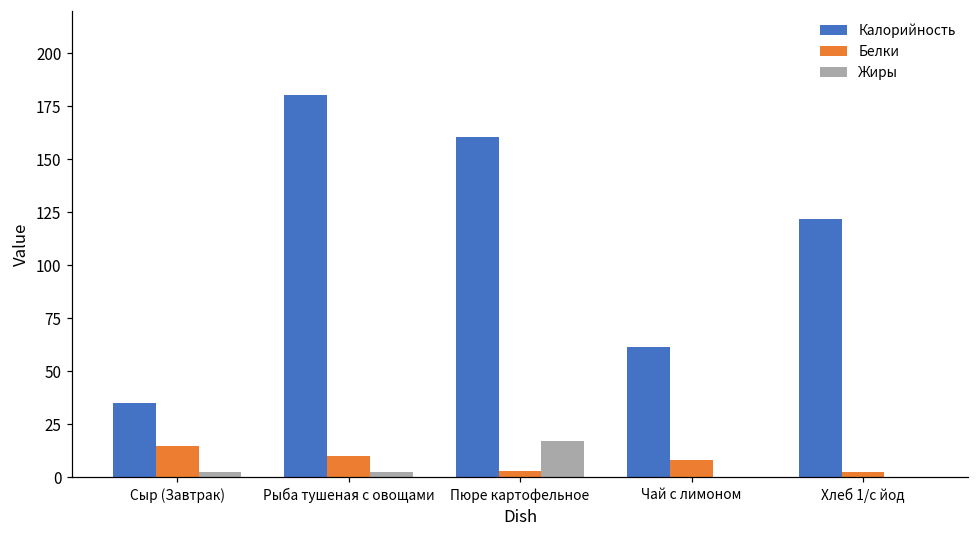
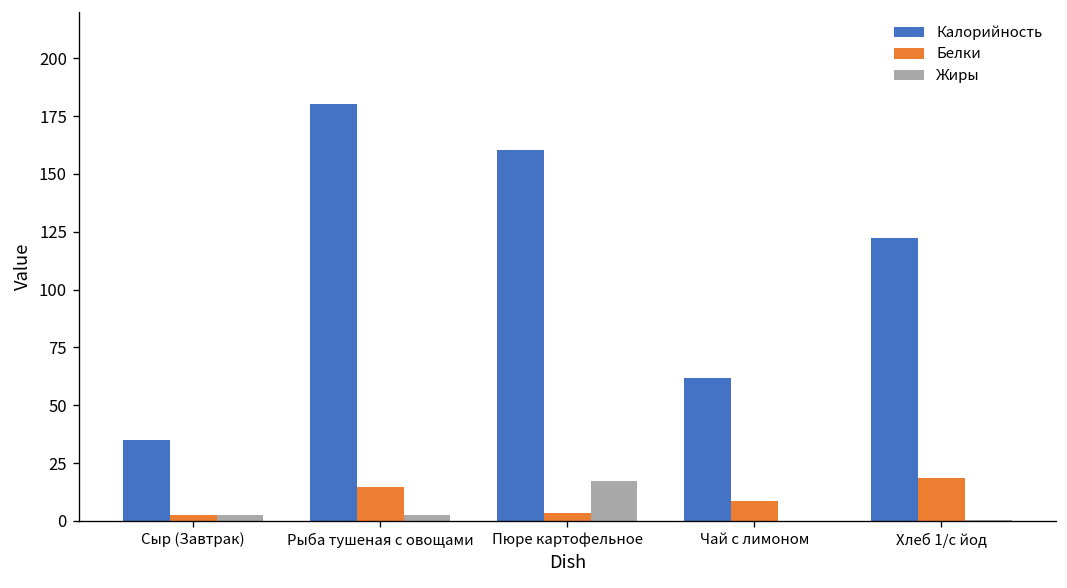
Белки, Сыр (Завтрак): 15 -> 3
Белки, Рыба тушеная с овощами: 10 -> 15
Белки, Хлеб 1/с йод: 3 -> 18
